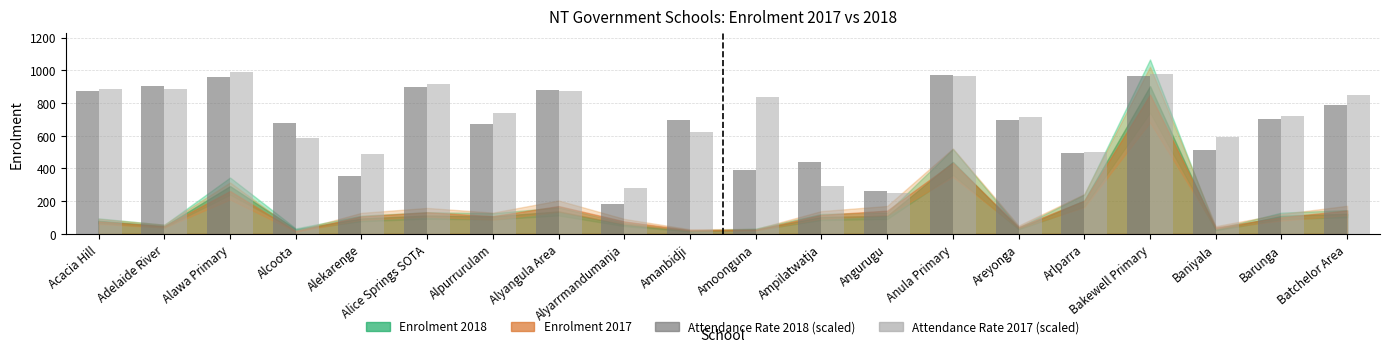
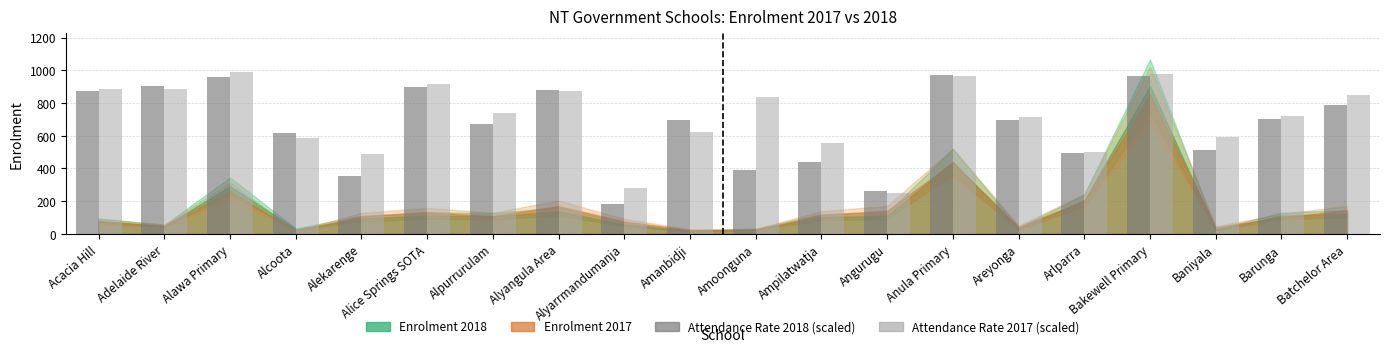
Attendance Rate 2018 (scaled), Alcoota: 680 -> 620
Attendance Rate 2017 (scaled), Ampilatwatja: 300 -> 560
